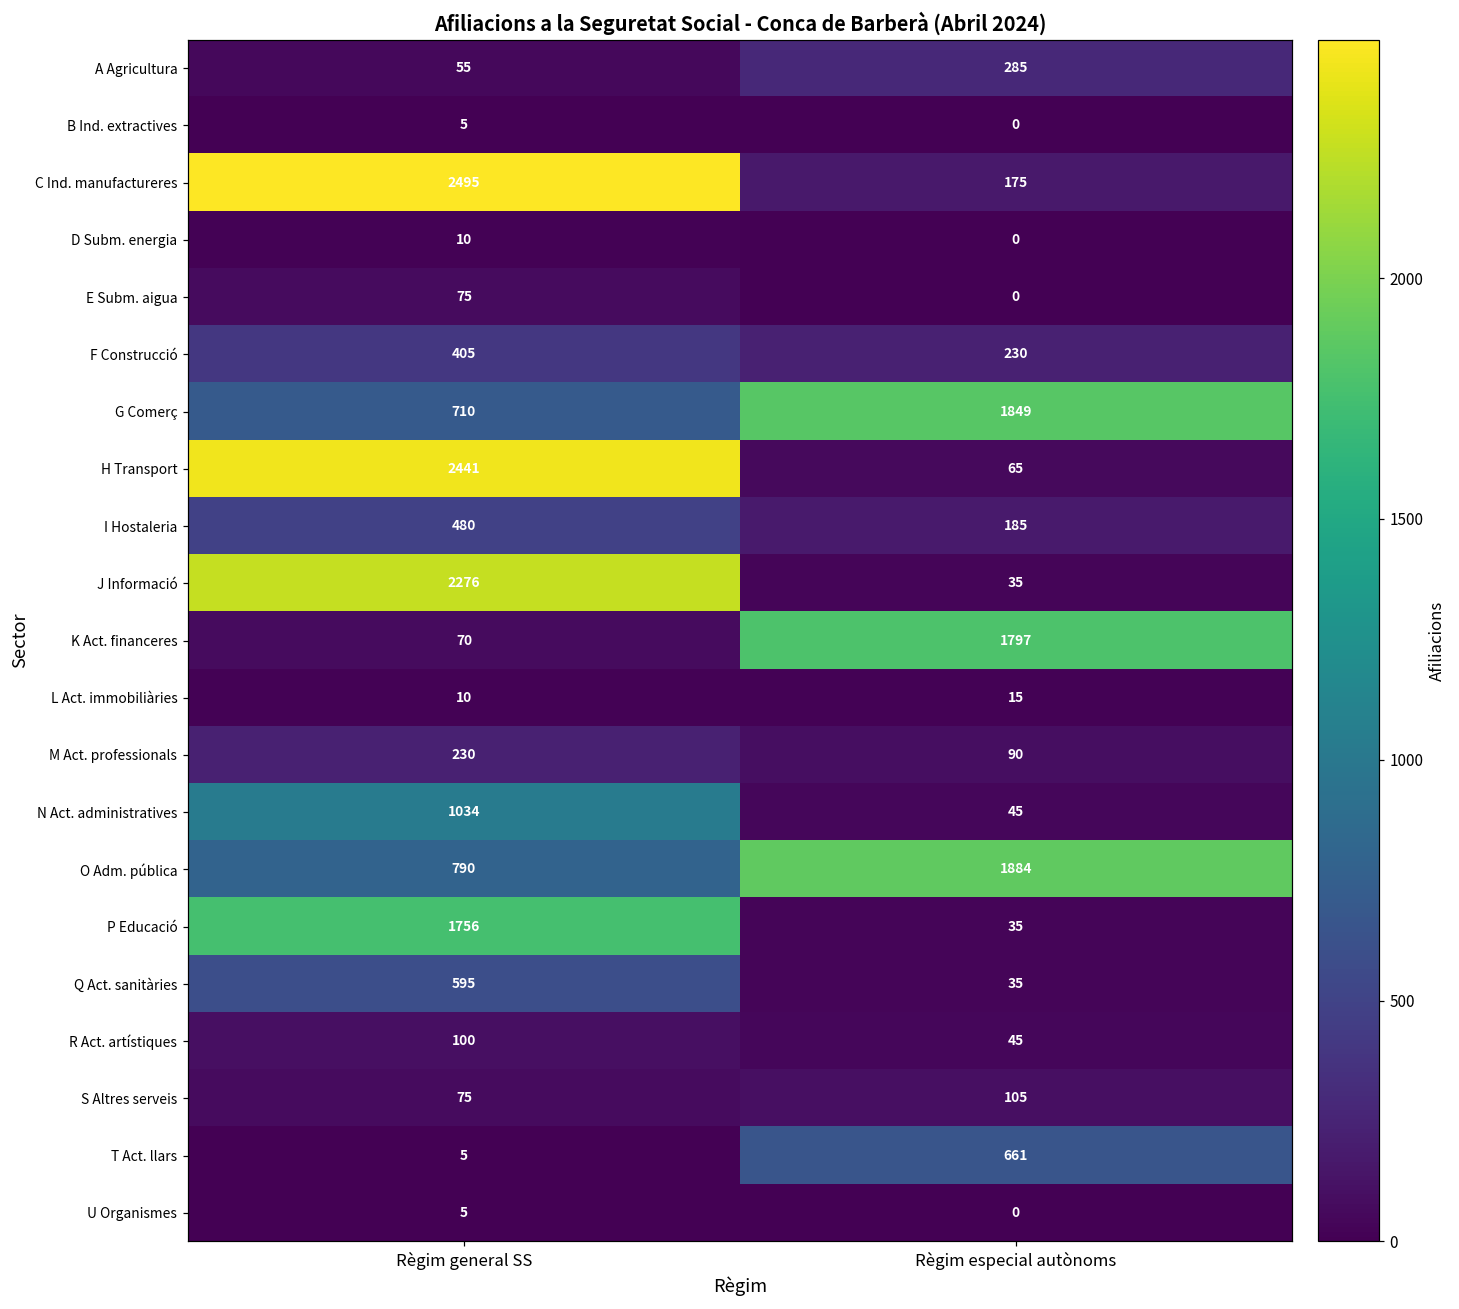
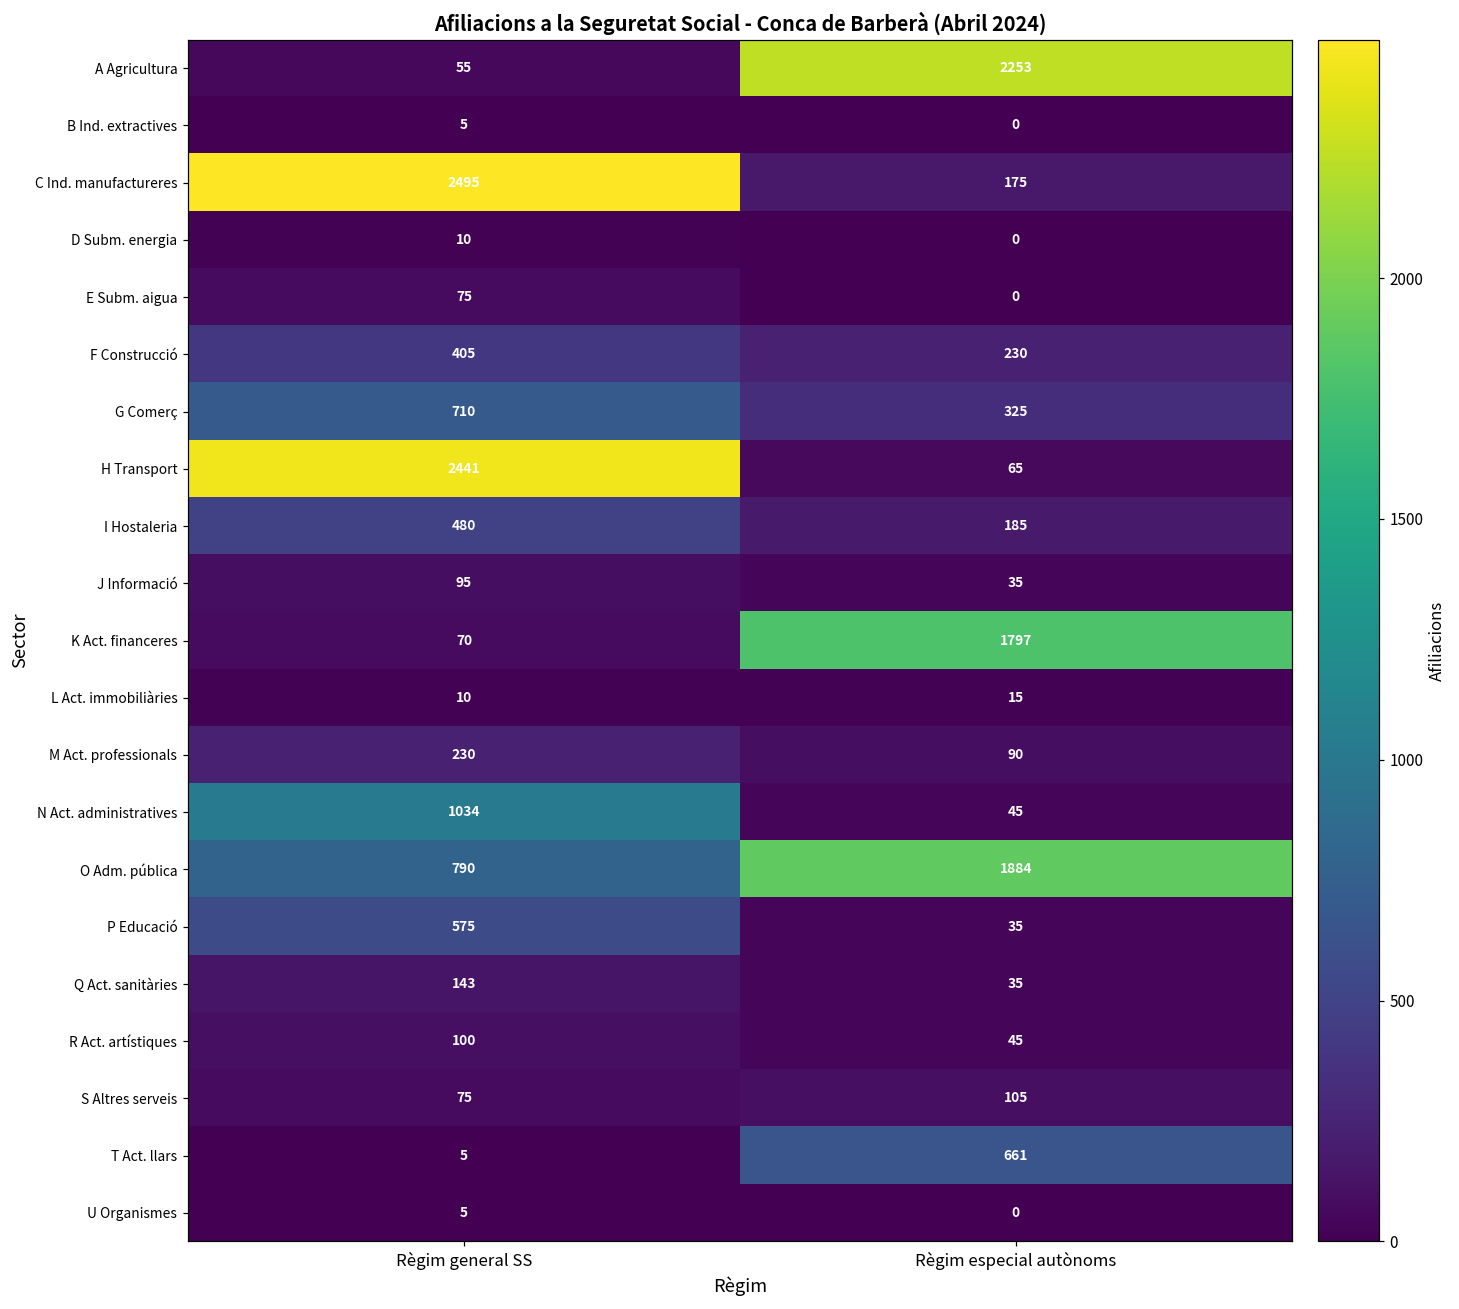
A Agricultura, Règim especial autònoms: 285 -> 2253
G Comerç, Règim especial autònoms: 1849 -> 325
J Informació, Règim general SS: 2276 -> 95
P Educació, Règim general SS: 1756 -> 575
Q Act. sanitàries, Règim general SS: 595 -> 143
